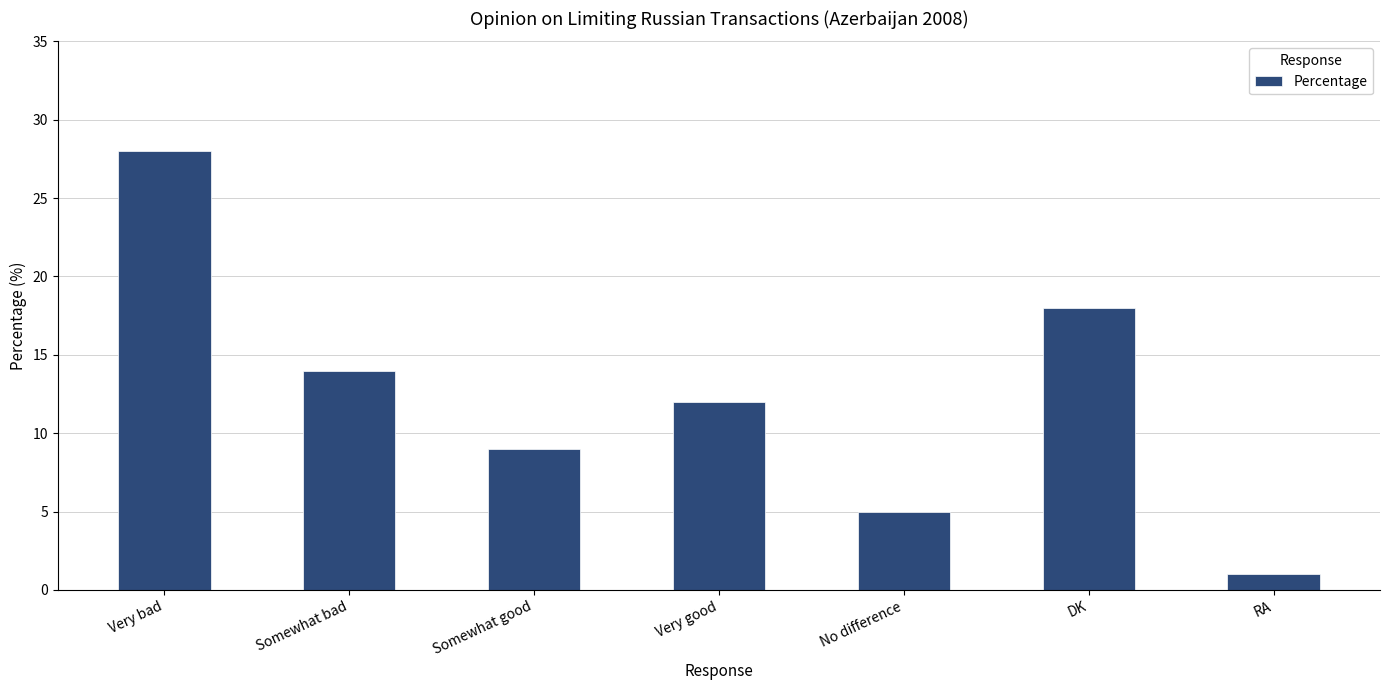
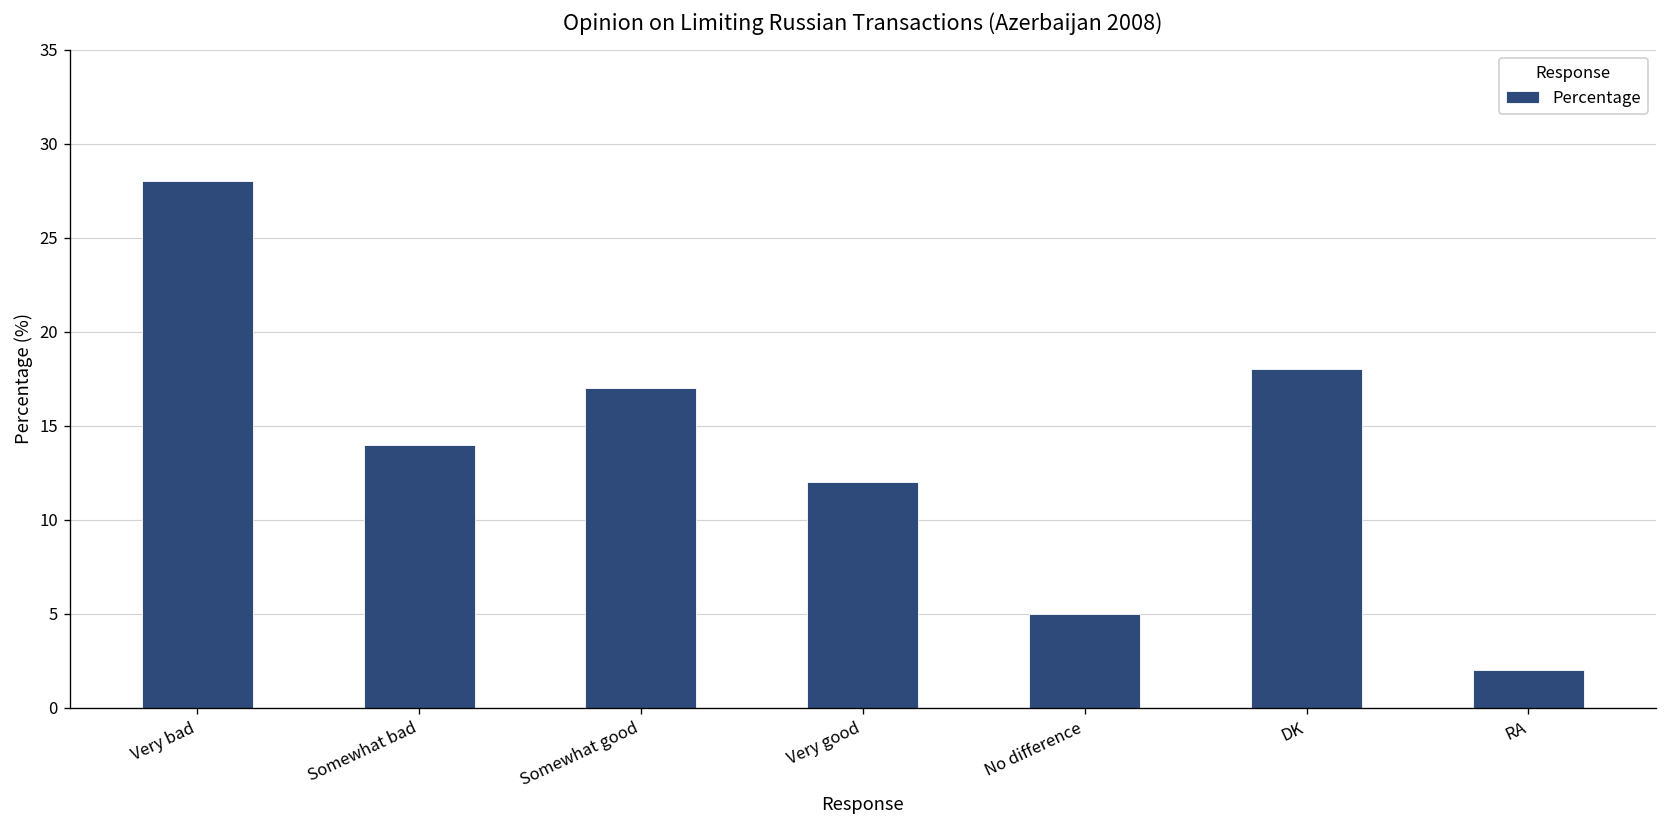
Somewhat good: 9 -> 17
RA: 1 -> 2
